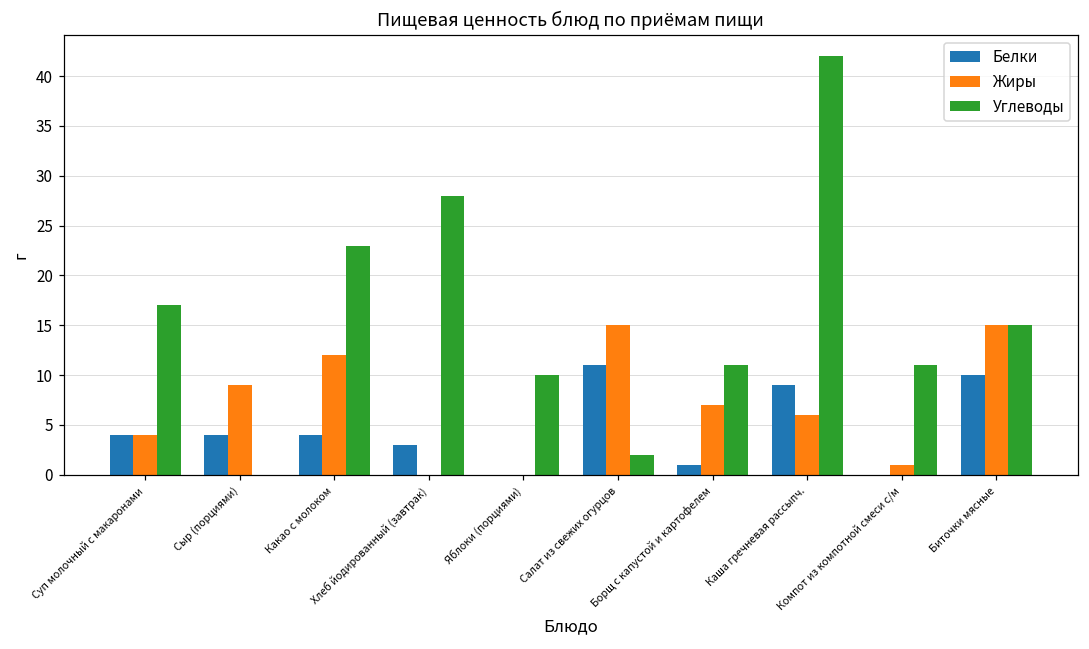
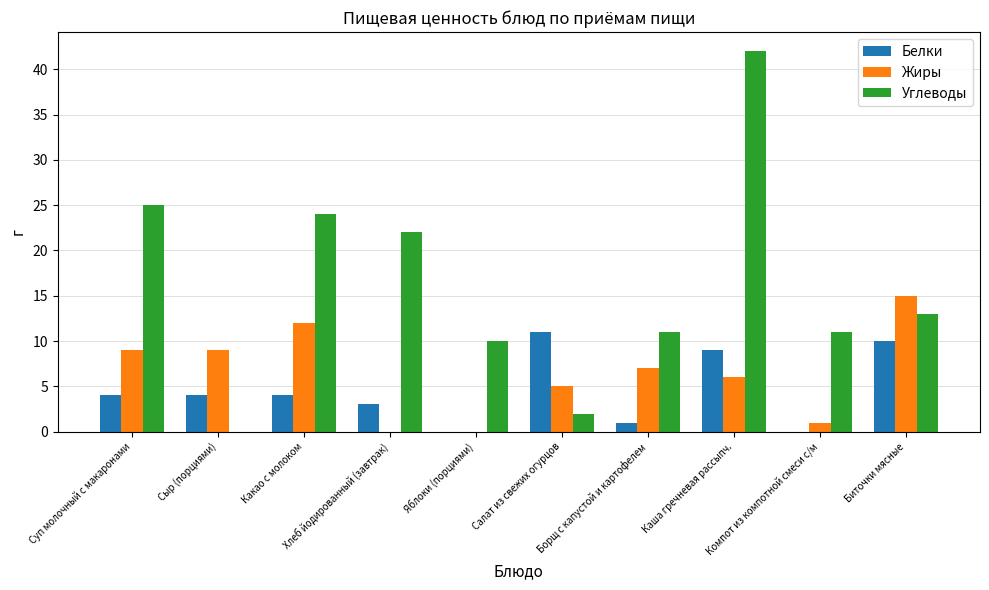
Жиры, Суп молочный с макаронами: 4 -> 9
Углеводы, Суп молочный с макаронами: 17 -> 25
Углеводы, Какао с молоком: 23 -> 24
Углеводы, Хлеб йодированный (завтрак): 28 -> 22
Жиры, Салат из свежих огурцов: 15 -> 5
Углеводы, Биточки мясные: 15 -> 13
